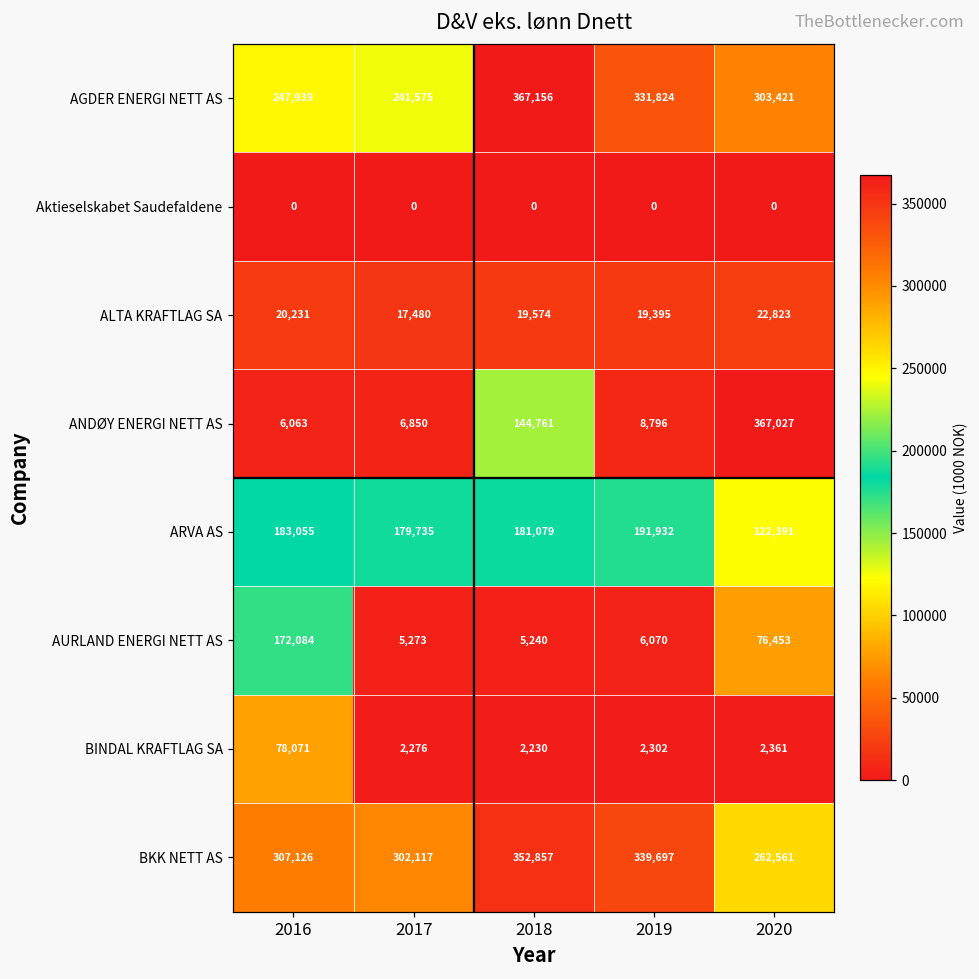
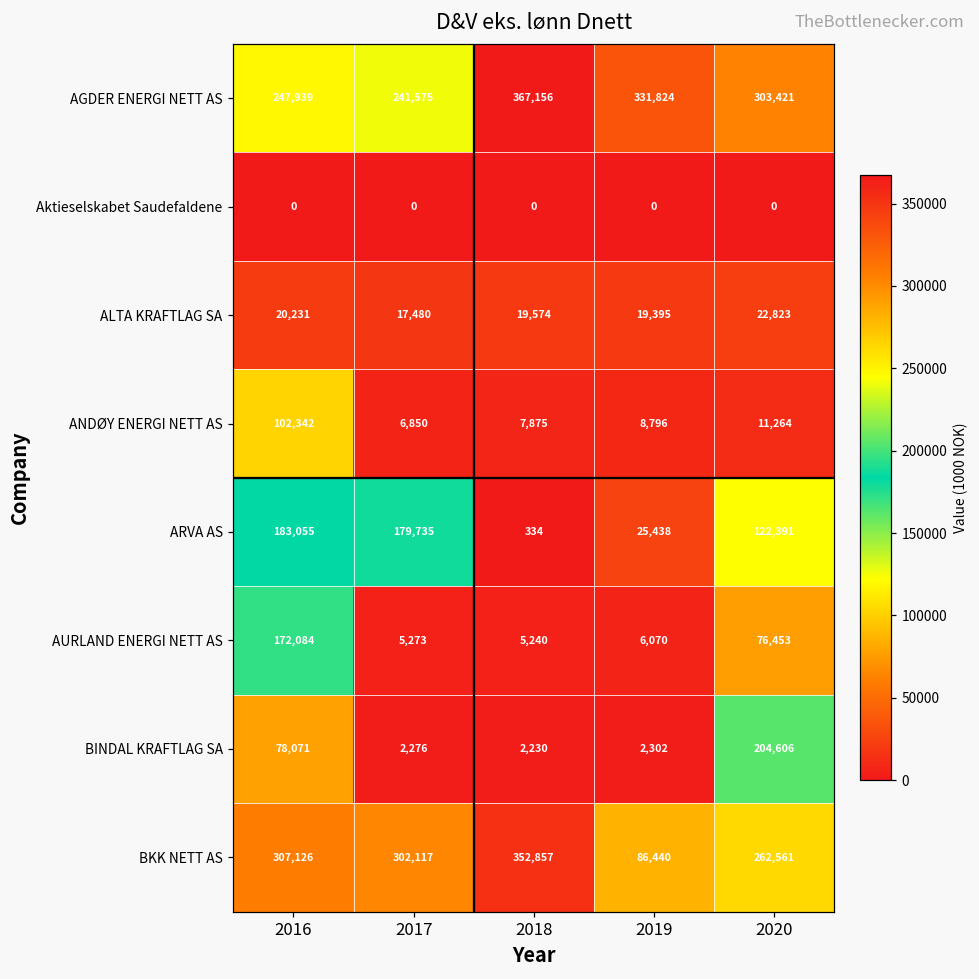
ANDØY ENERGI NETT AS, 2016: 6,063 -> 102,342
ANDØY ENERGI NETT AS, 2018: 144,761 -> 7,875
ANDØY ENERGI NETT AS, 2020: 367,027 -> 11,264
ARVA AS, 2018: 181,079 -> 334
ARVA AS, 2019: 191,932 -> 25,438
BINDAL KRAFTLAG SA, 2020: 2,361 -> 204,606
BKK NETT AS, 2019: 339,697 -> 86,440
